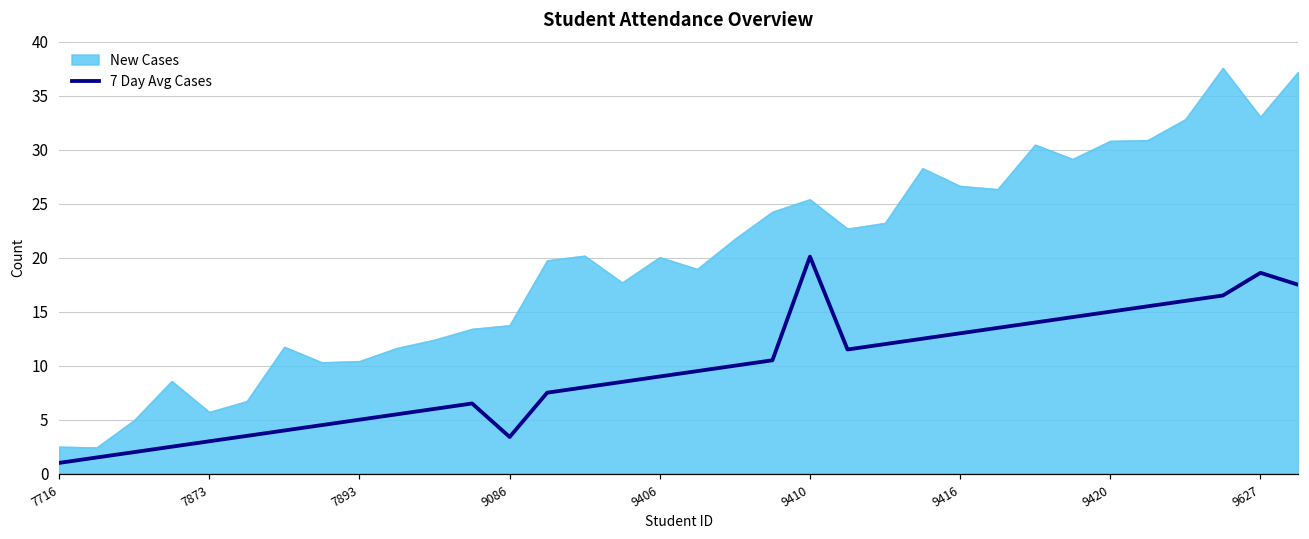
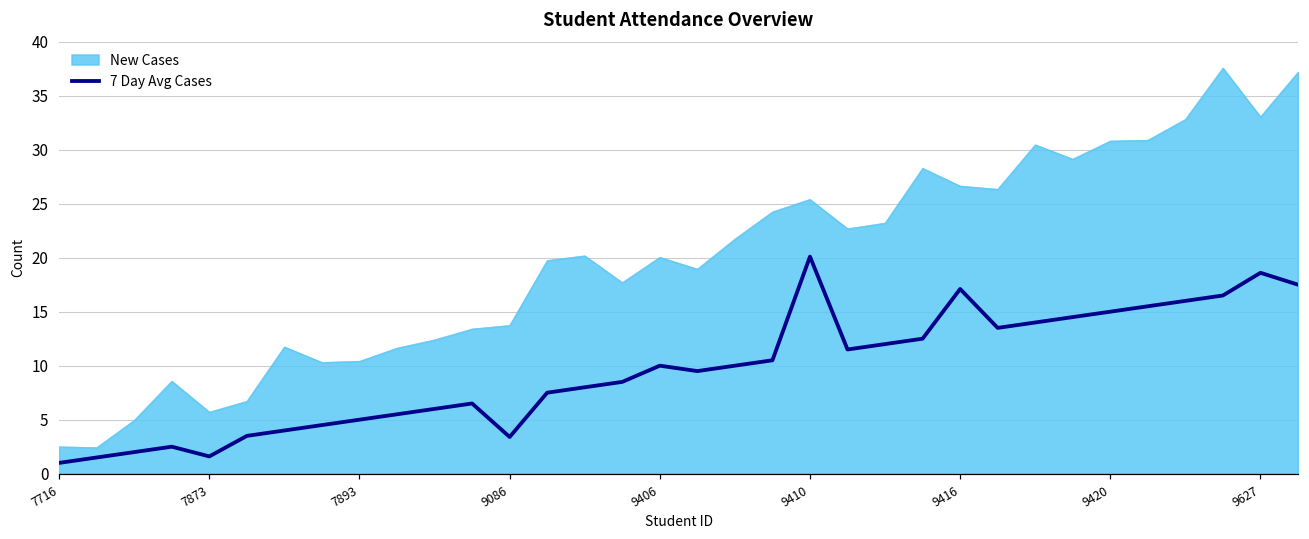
7 Day Avg Cases, 7873: 3 -> 2
7 Day Avg Cases, 9406: 9 -> 10
7 Day Avg Cases, 9416: 13 -> 17
